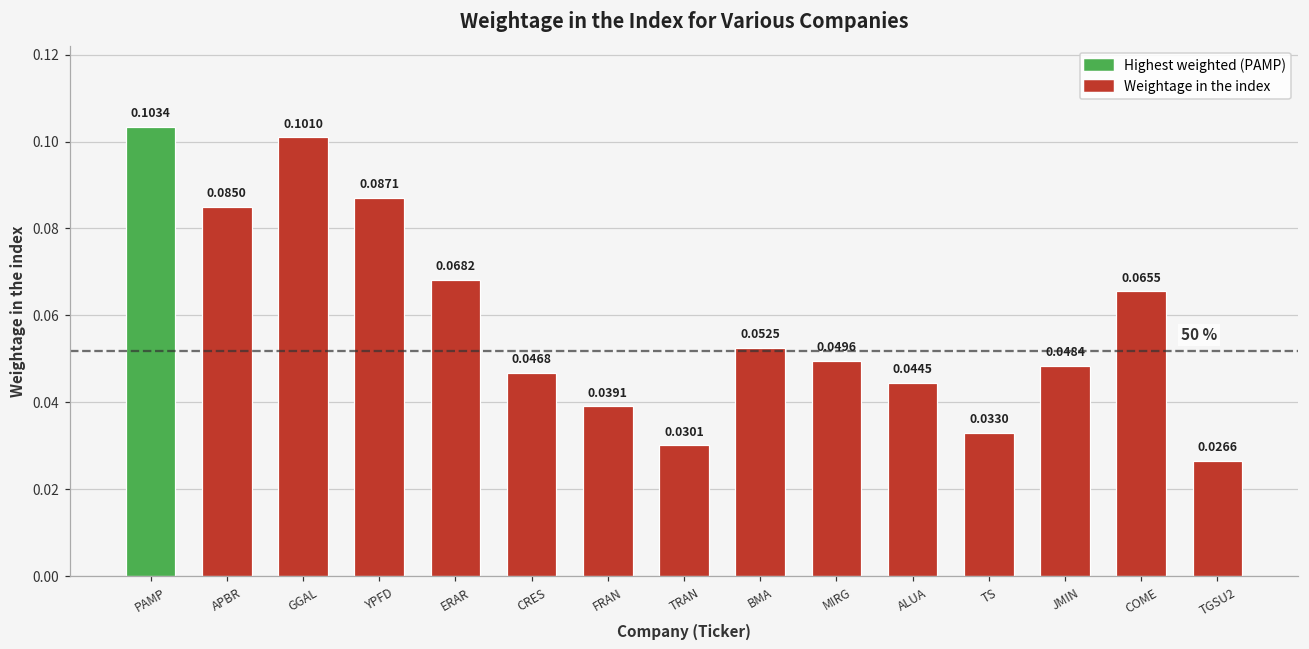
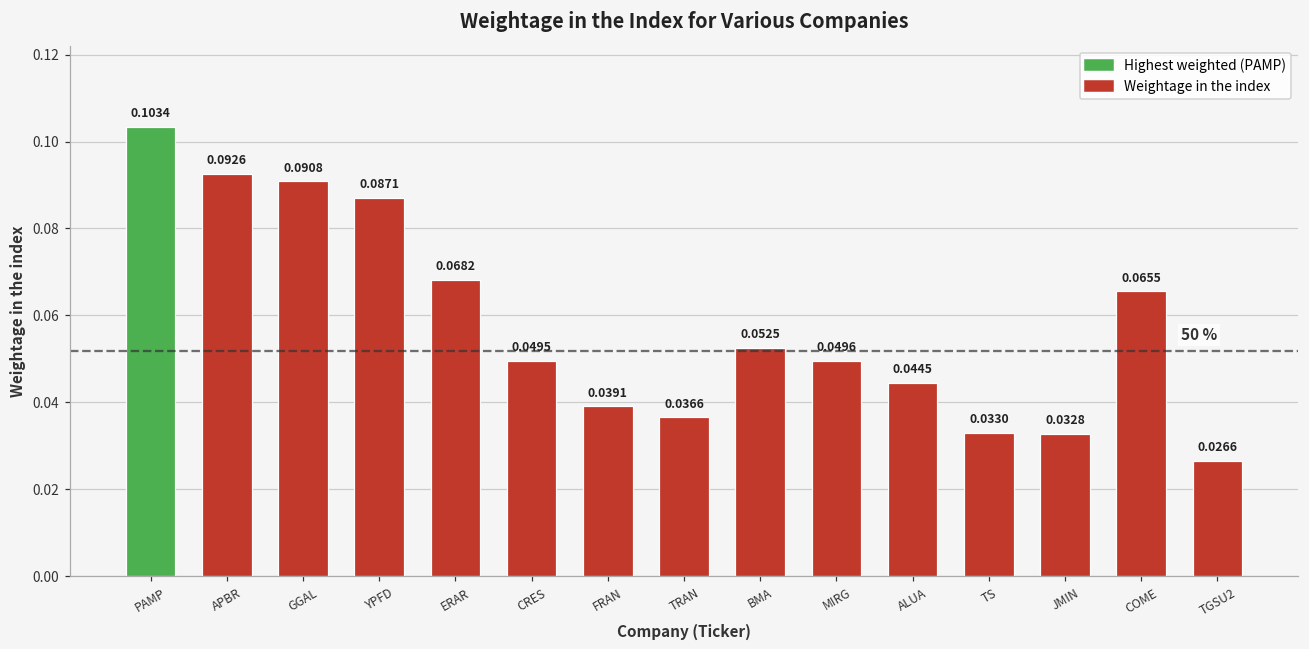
APBR: 0.0850 -> 0.0926
GGAL: 0.1010 -> 0.0908
CRES: 0.0468 -> 0.0495
TRAN: 0.0301 -> 0.0366
JMIN: 0.0484 -> 0.0328
